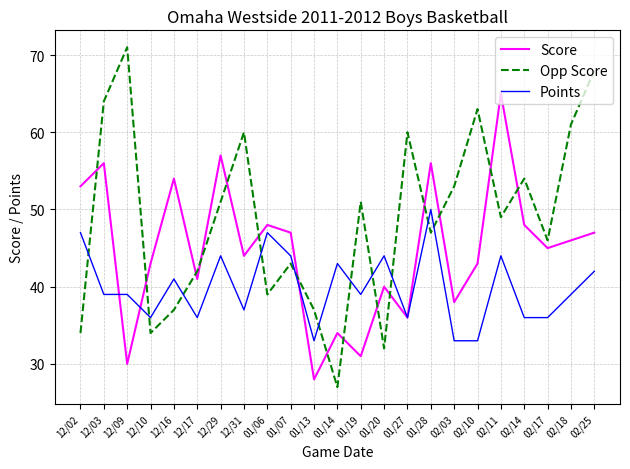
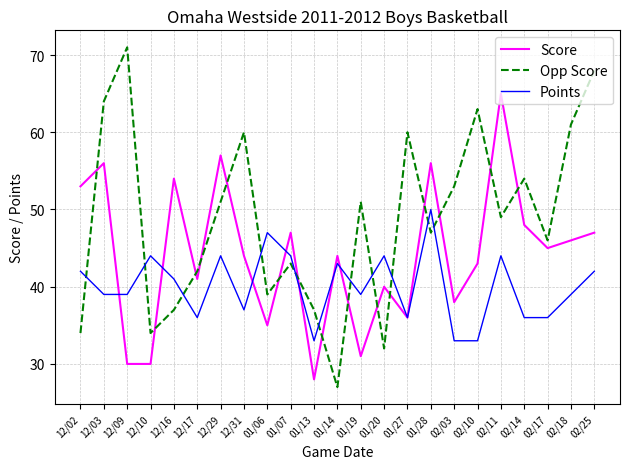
Points, 12/02: 47 -> 42
Score, 12/10: 43 -> 30
Points, 12/10: 36 -> 44
Score, 01/06: 48 -> 35
Score, 01/14: 34 -> 44
